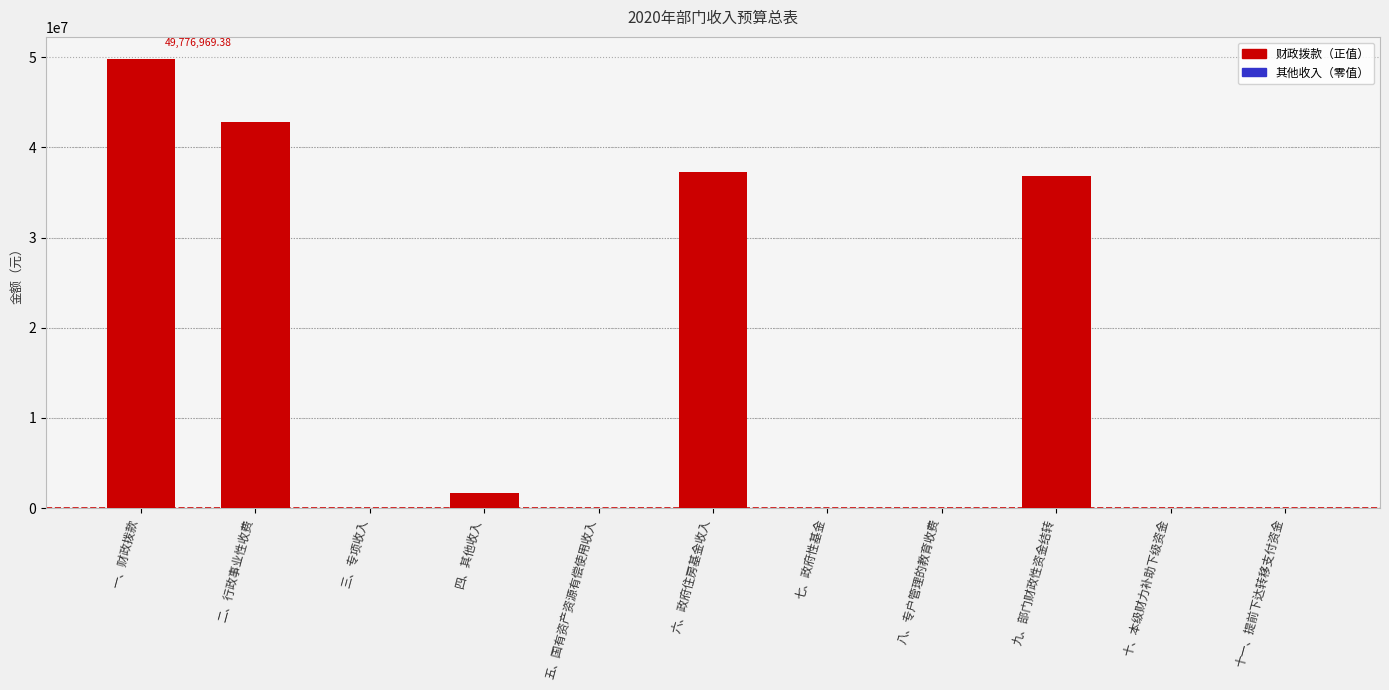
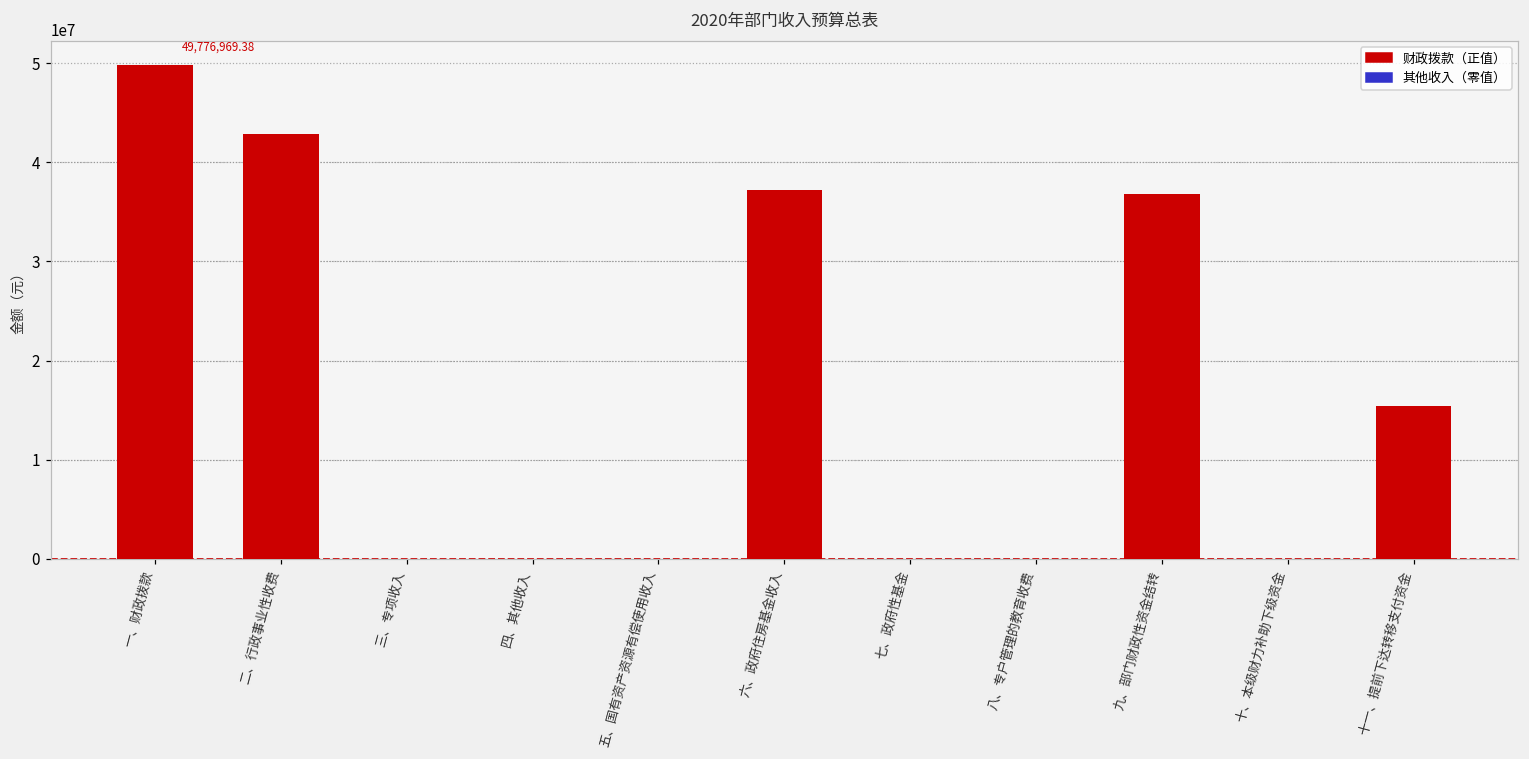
四、其他收入: 2000000 -> 0
十一、提前下达转移支付资金: 0 -> 15000000
